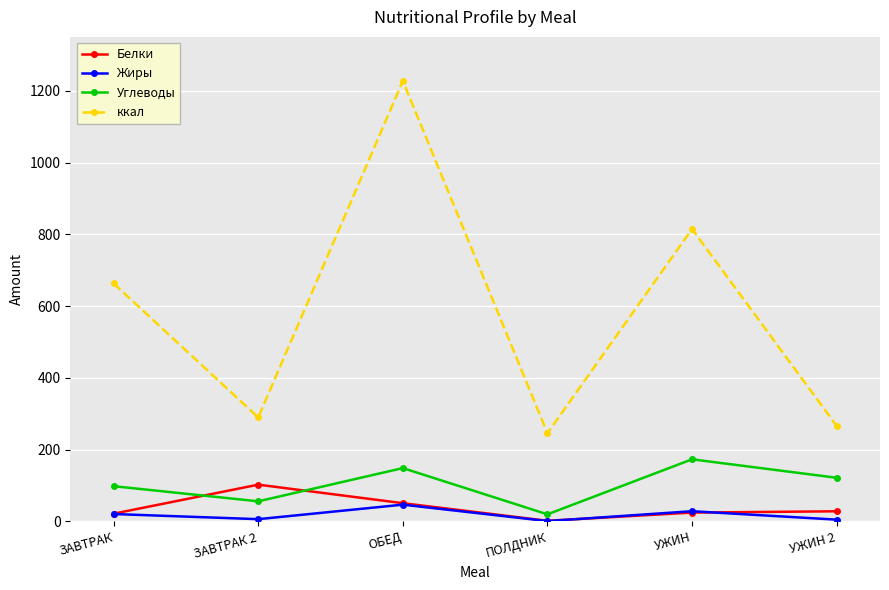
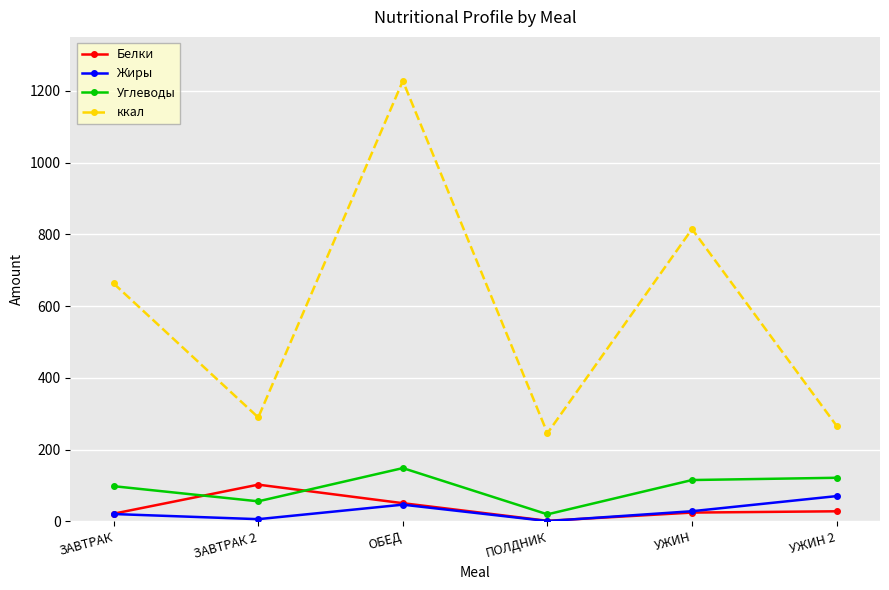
Углеводы, УЖИН: 170 -> 120
Жиры, УЖИН 2: 10 -> 70
